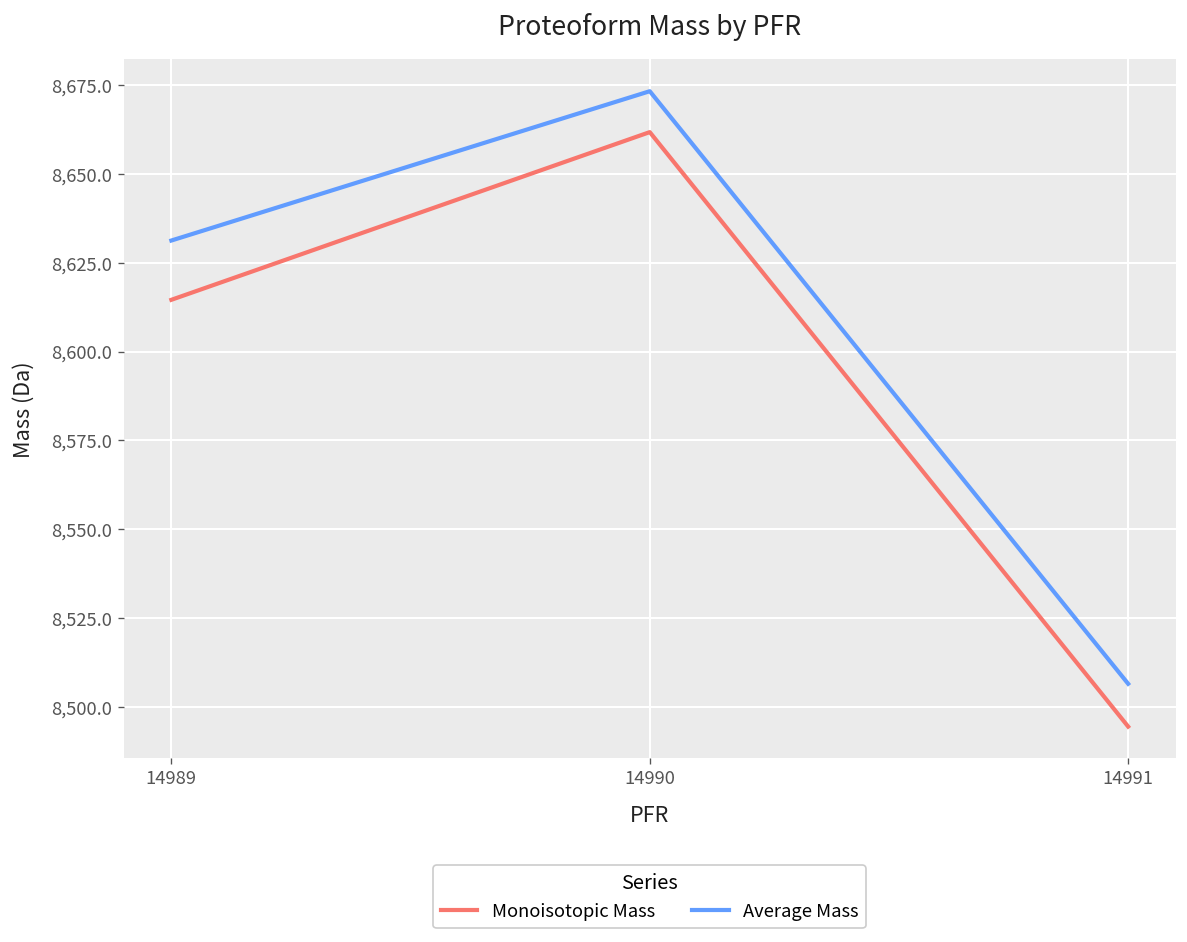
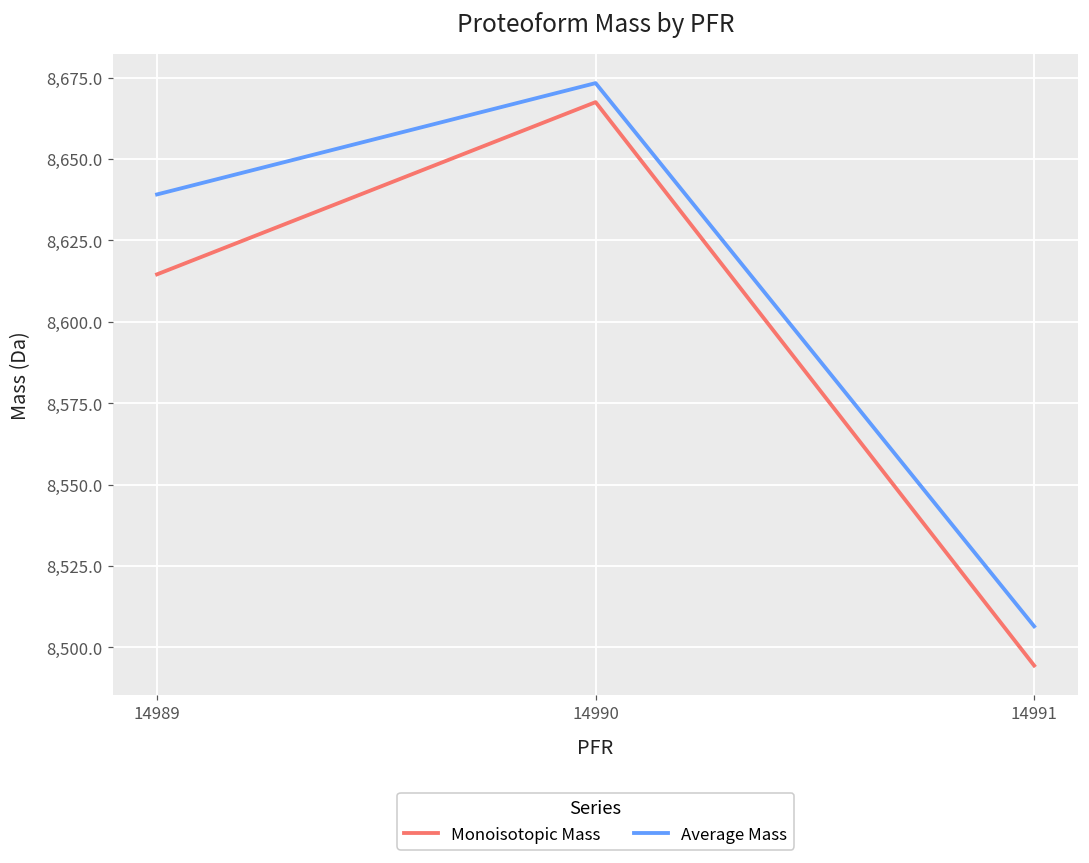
Average Mass, 14989: 8,631 -> 8,639
Monoisotopic Mass, 14990: 8,662 -> 8,667
